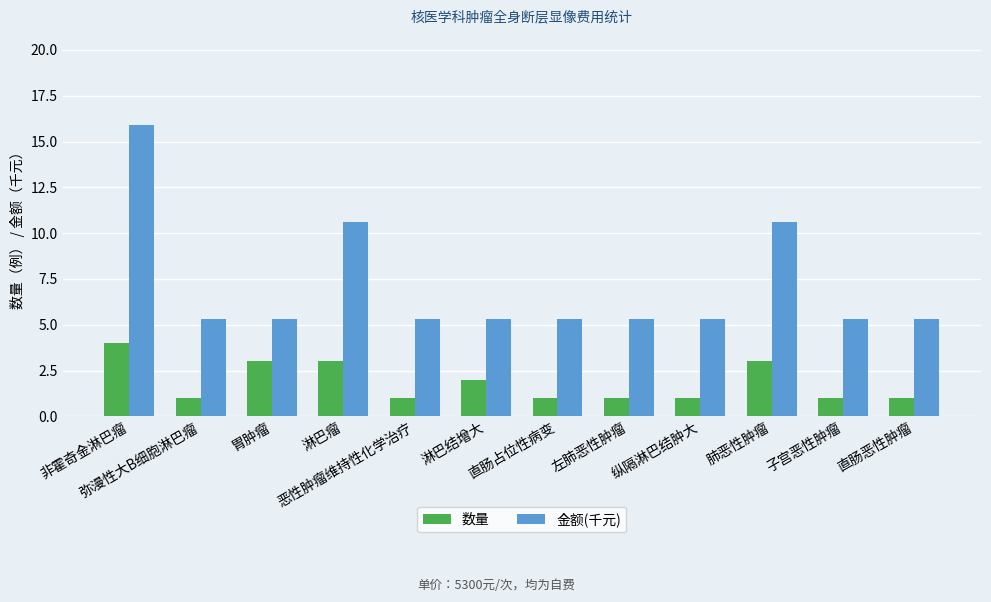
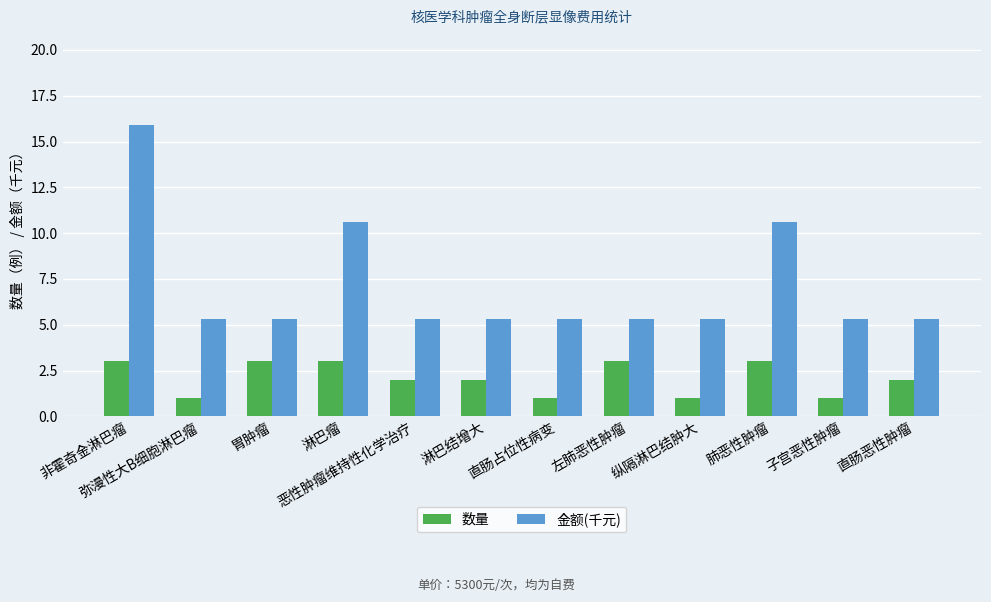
数量, 非霍奇金淋巴瘤: 4 -> 3
数量, 恶性肿瘤维持性化学治疗: 1 -> 2
数量, 左肺恶性肿瘤: 1 -> 3
数量, 直肠恶性肿瘤: 1 -> 2
